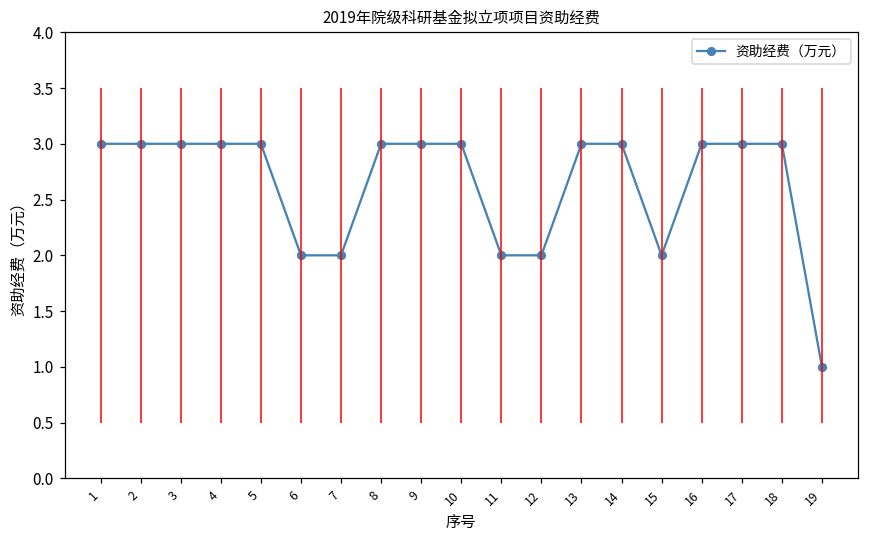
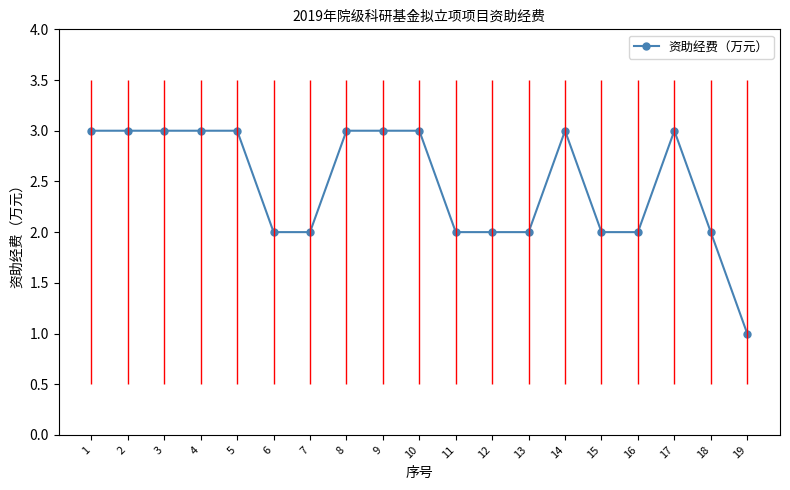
13: 3 -> 2
16: 3 -> 2
18: 3 -> 2
